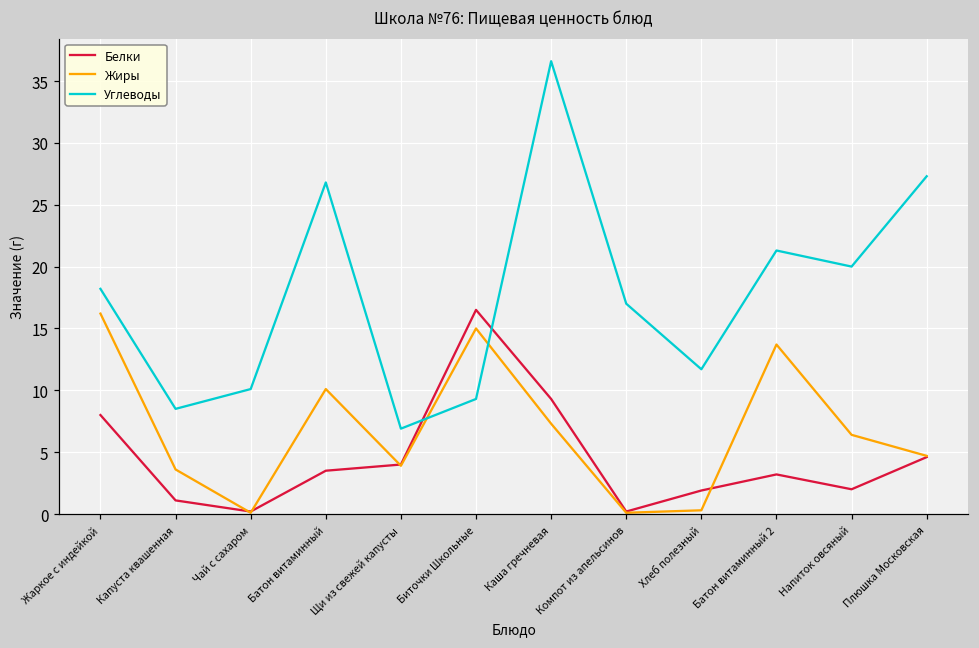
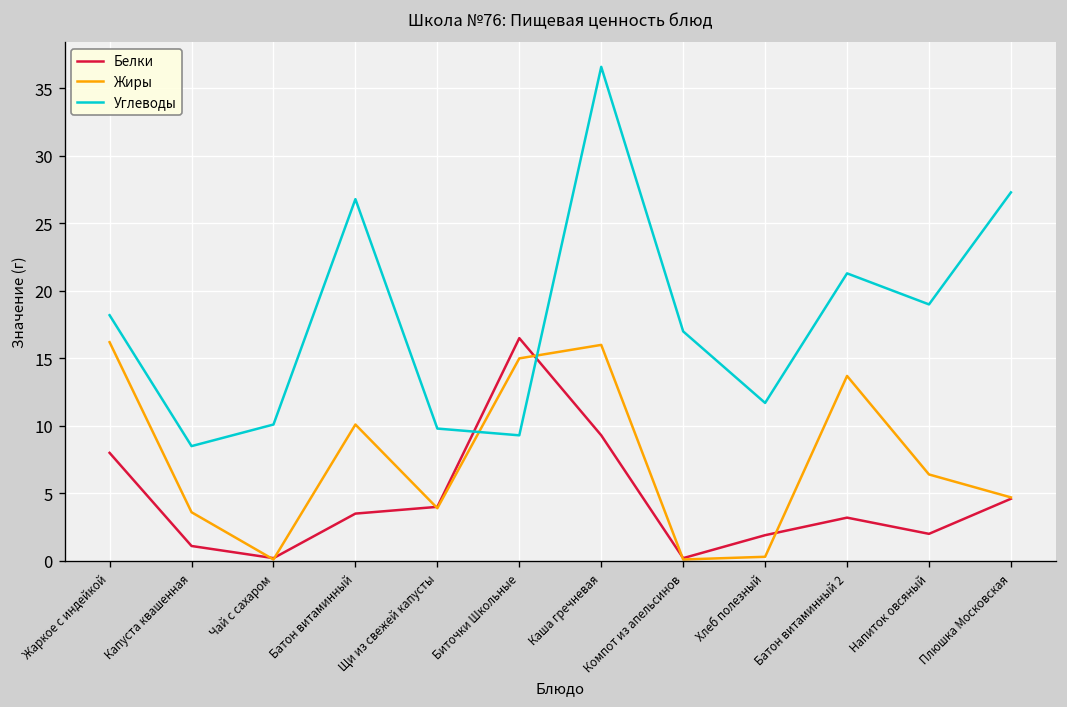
Углеводы, Щи из свежей капусты: 6.9 -> 9.8
Жиры, Каша гречневая: 7.3 -> 16.0
Углеводы, Напиток овсяный: 20 -> 19
